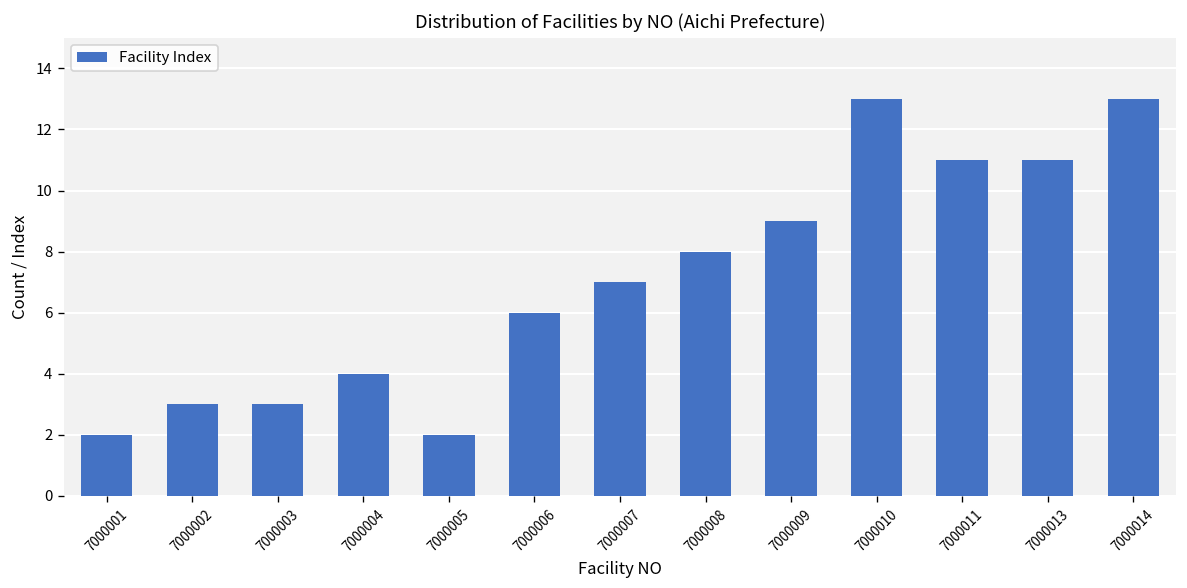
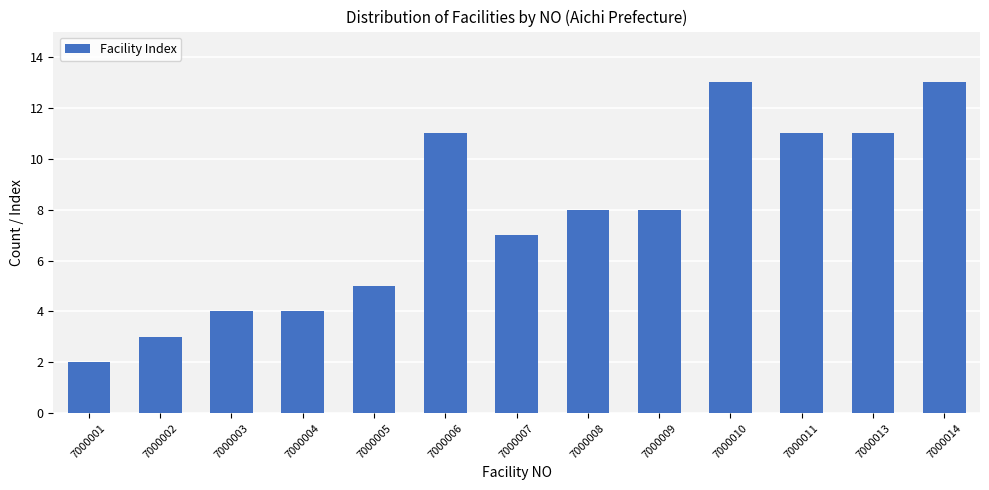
7000003: 3 -> 4
7000005: 2 -> 5
7000006: 6 -> 11
7000009: 9 -> 8
